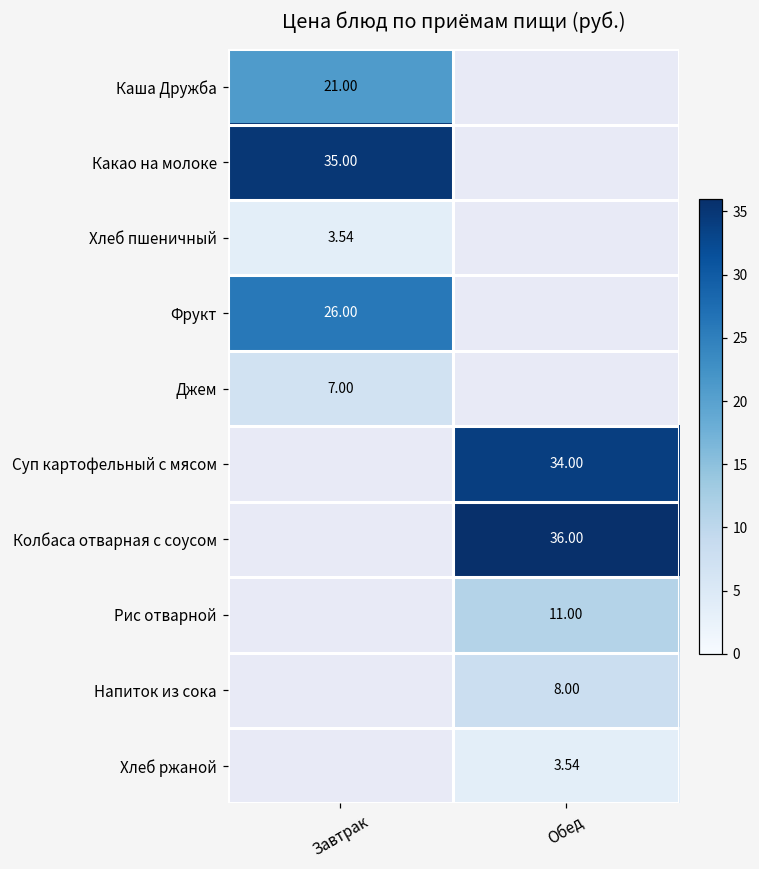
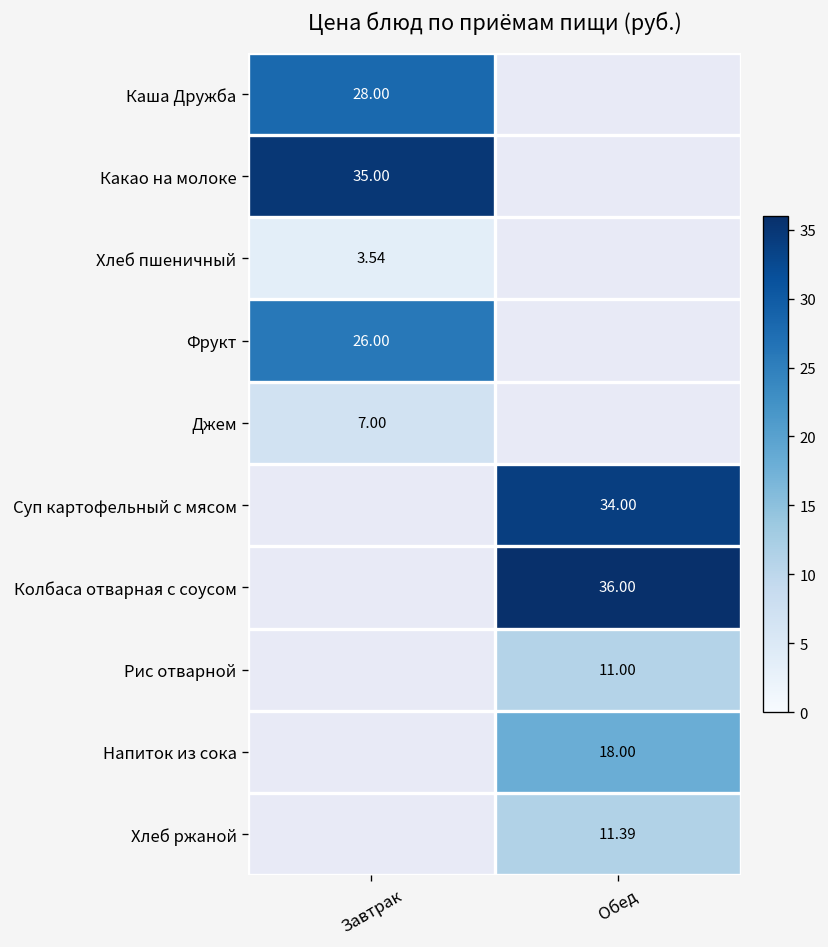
Каша Дружба, Завтрак: 21.00 -> 28.00
Напиток из сока, Обед: 8.00 -> 18.00
Хлеб ржаной, Обед: 3.54 -> 11.39
